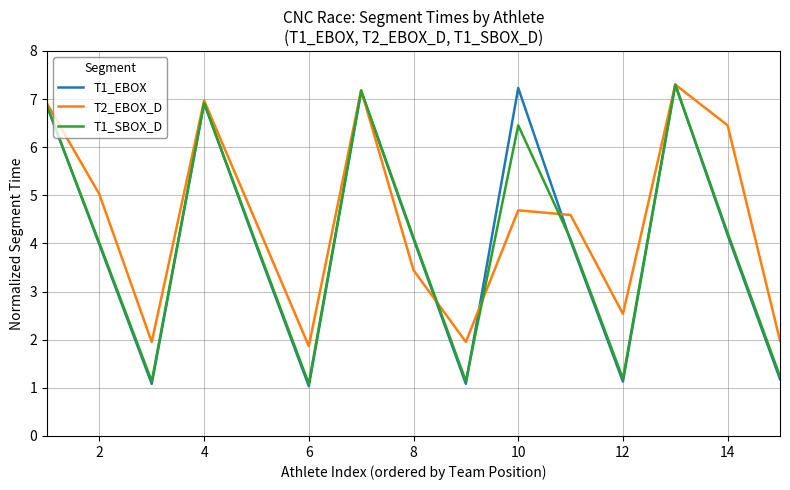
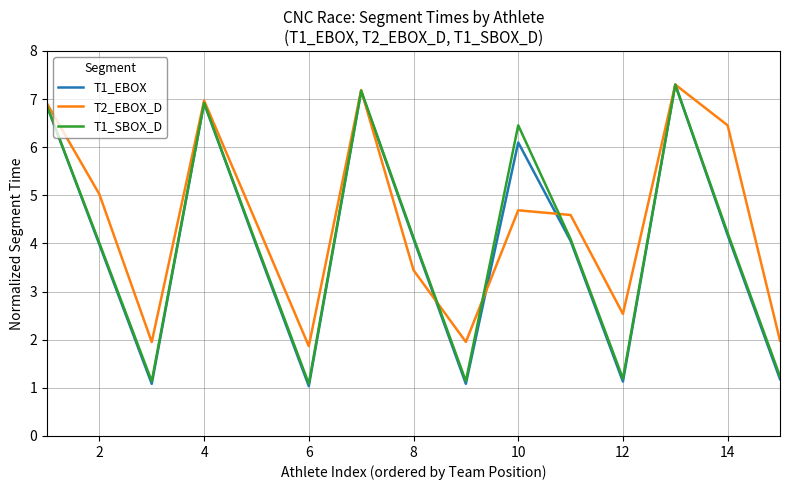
T1_EBOX, 10: 7.2 -> 6.1
